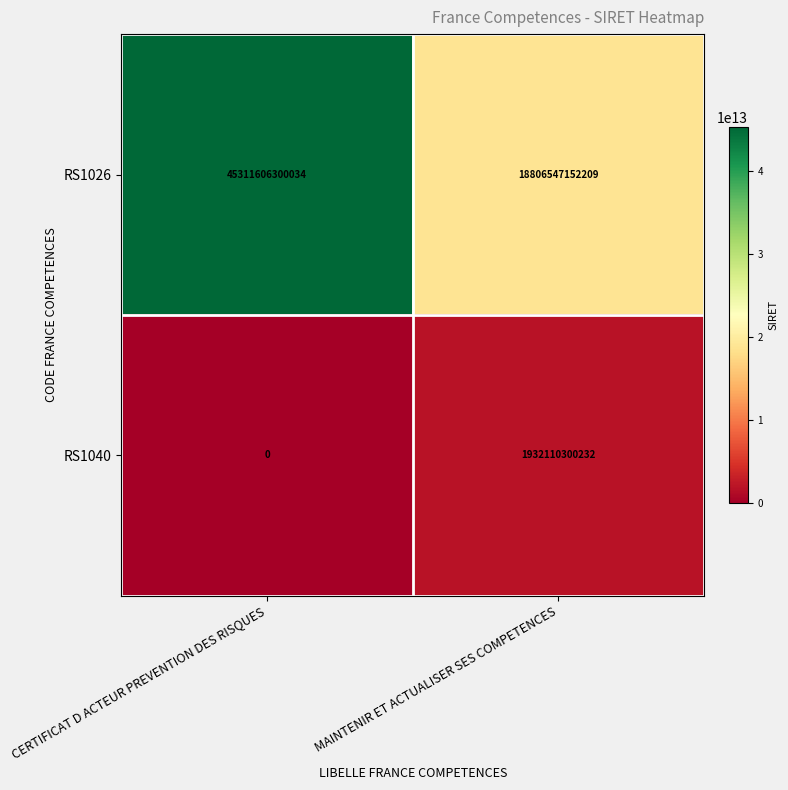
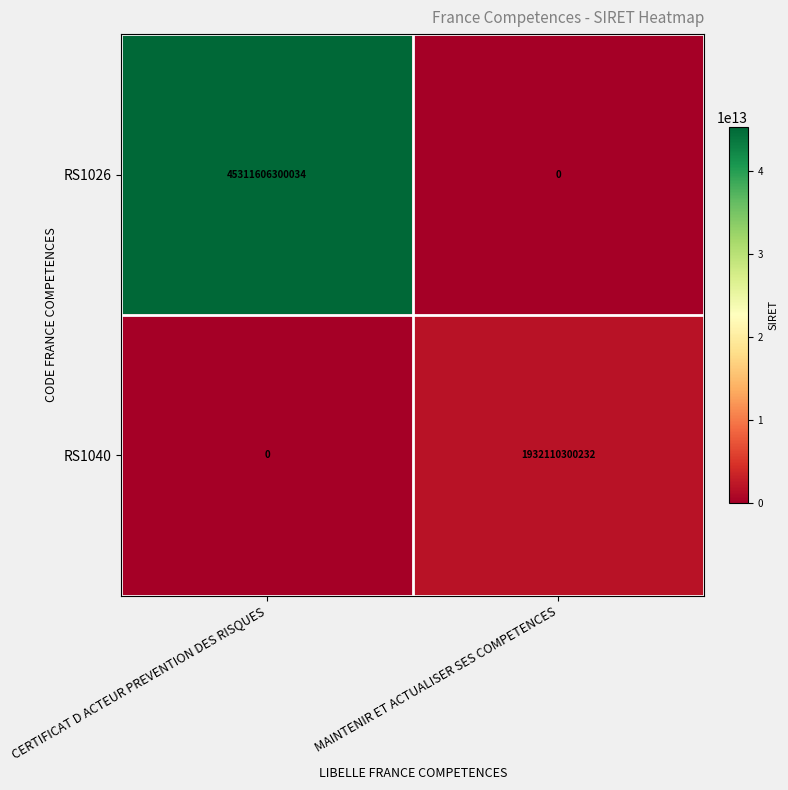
RS1026, MAINTENIR ET ACTUALISER SES COMPETENCES: 18806547152209 -> 0
